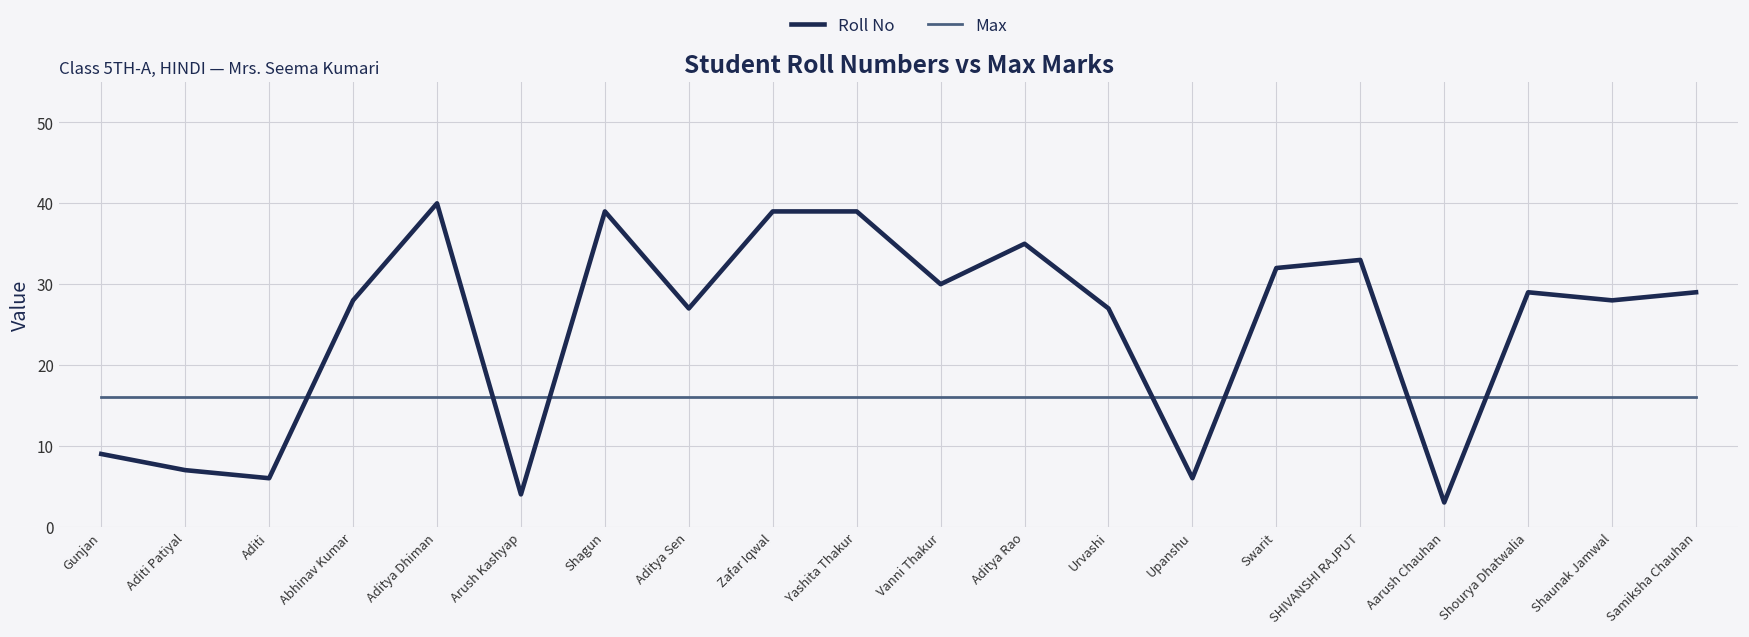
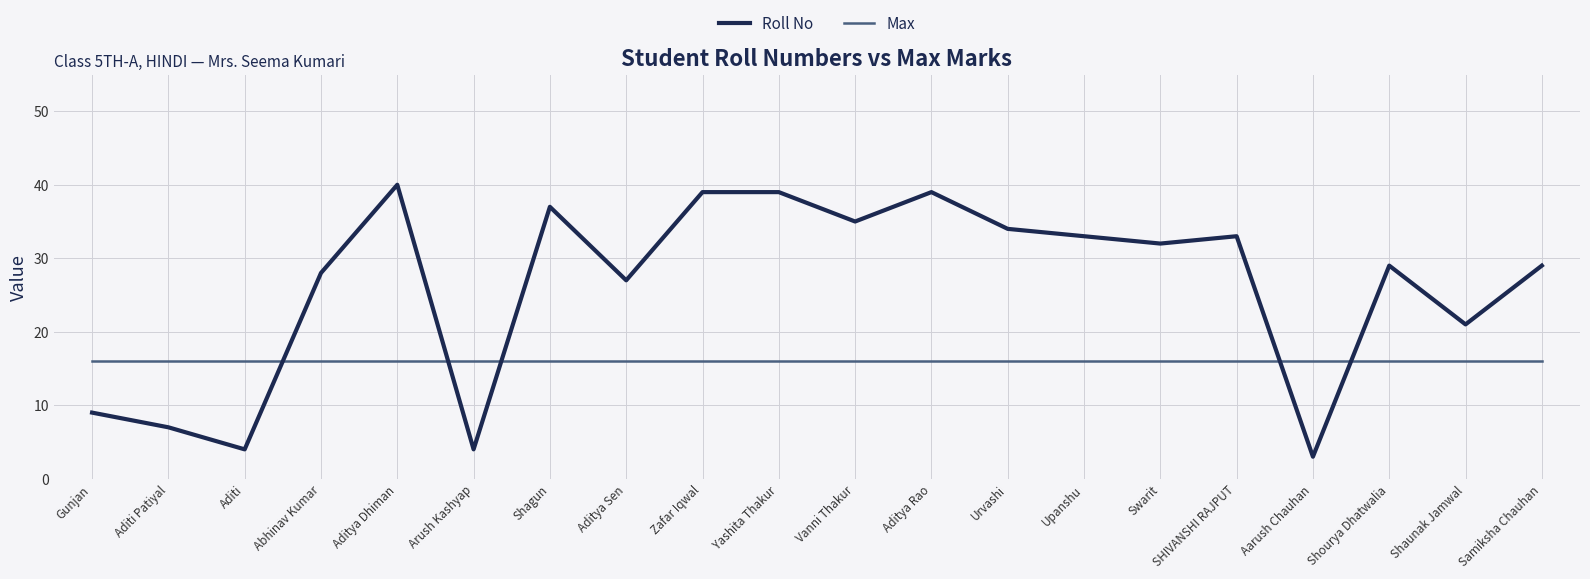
Roll No, Aditi: 6 -> 4
Roll No, Shagun: 39 -> 37
Roll No, Vanni Thakur: 30 -> 35
Roll No, Aditya Rao: 35 -> 39
Roll No, Urvashi: 27 -> 34
Roll No, Upanshu: 6 -> 33
Roll No, Shaunak Jamwal: 28 -> 21
